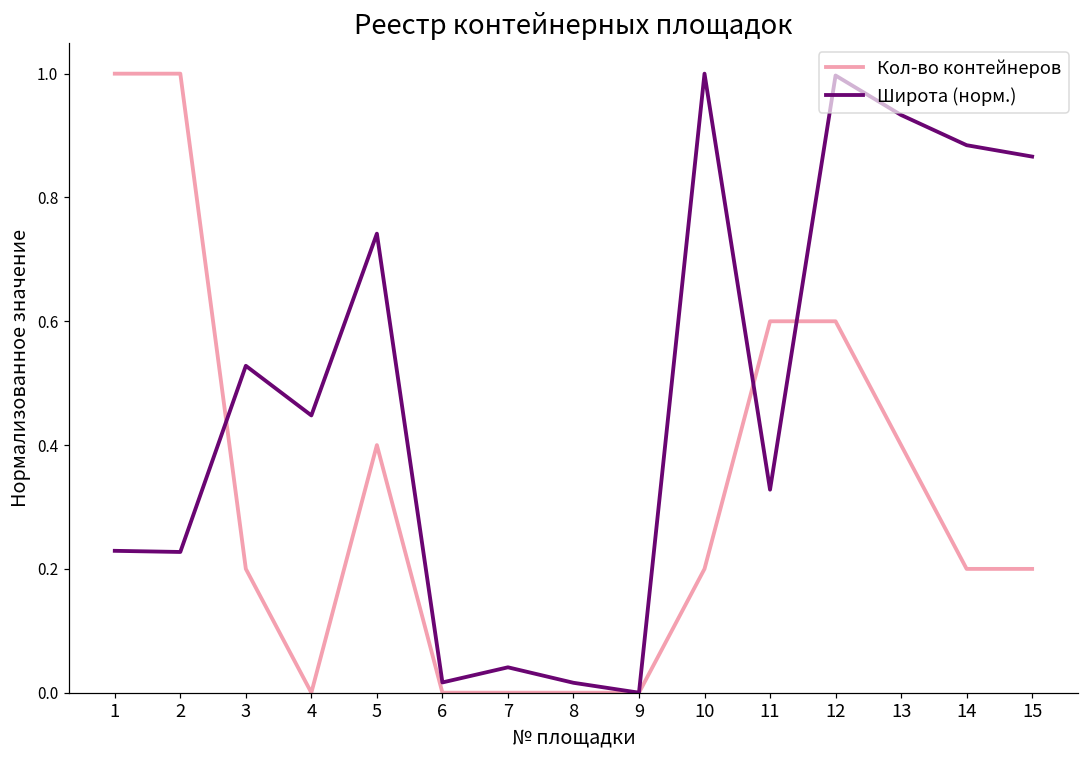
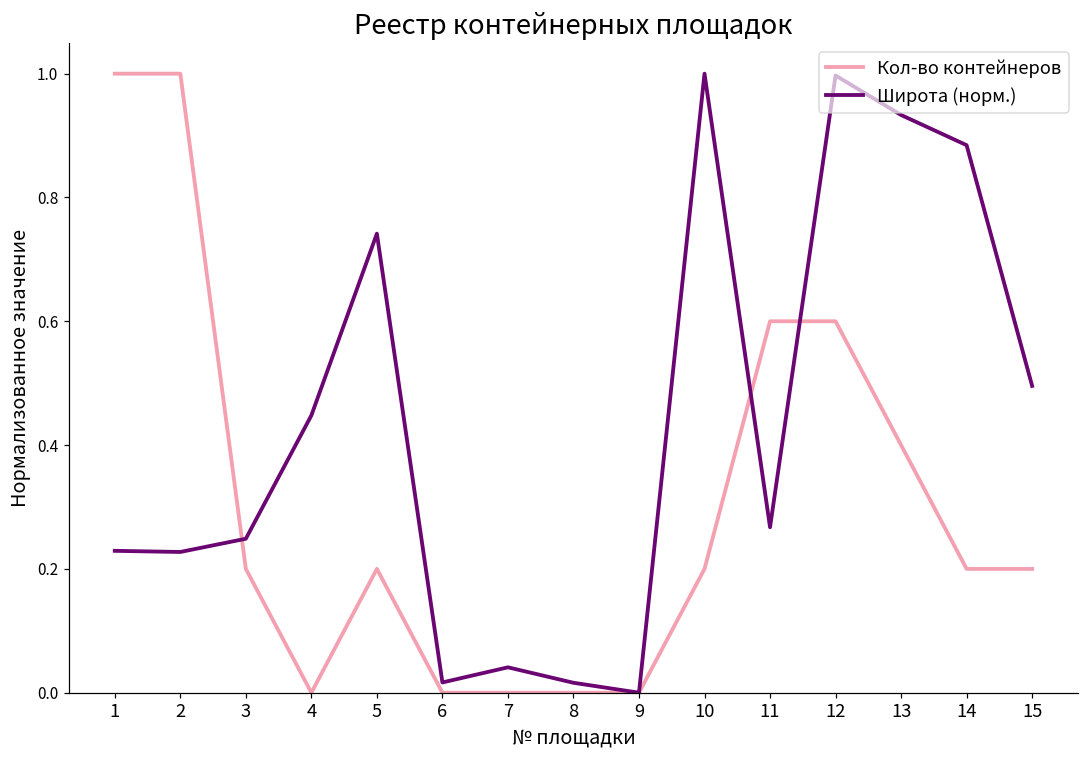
Широта (норм.), 3: 0.53 -> 0.25
Кол-во контейнеров, 5: 0.40 -> 0.20
Широта (норм.), 11: 0.33 -> 0.27
Широта (норм.), 15: 0.87 -> 0.50
